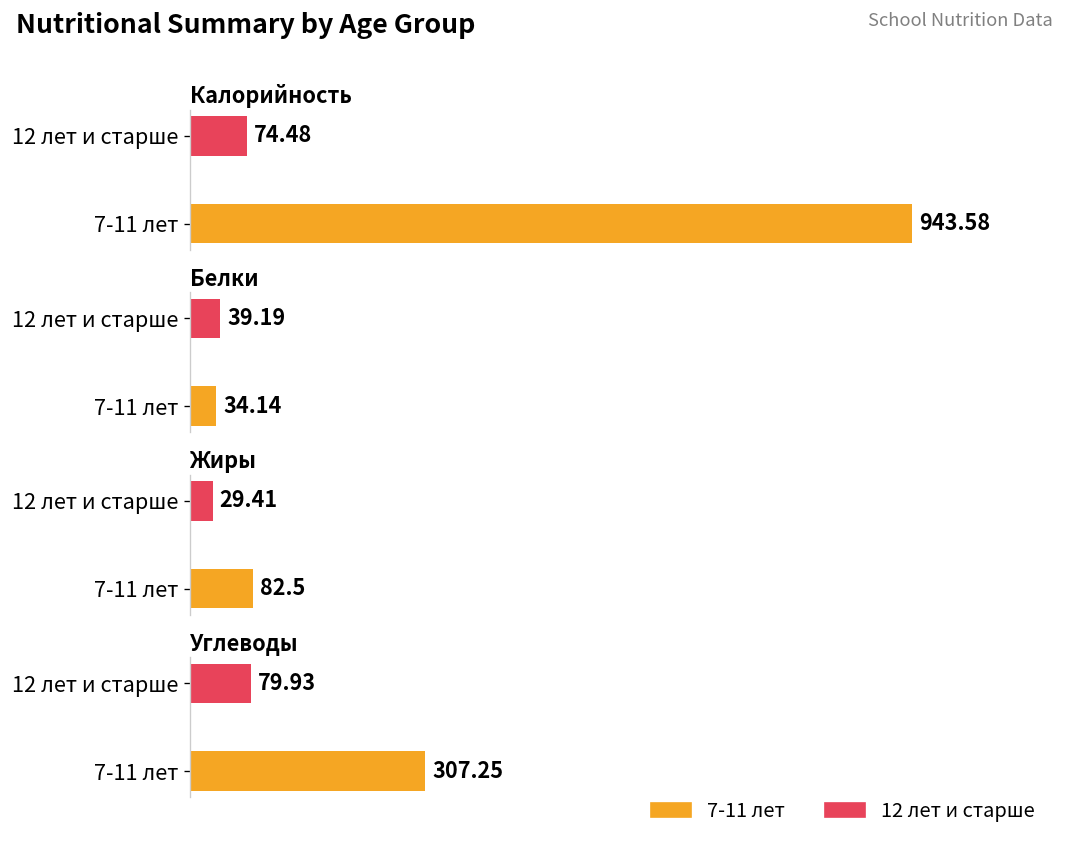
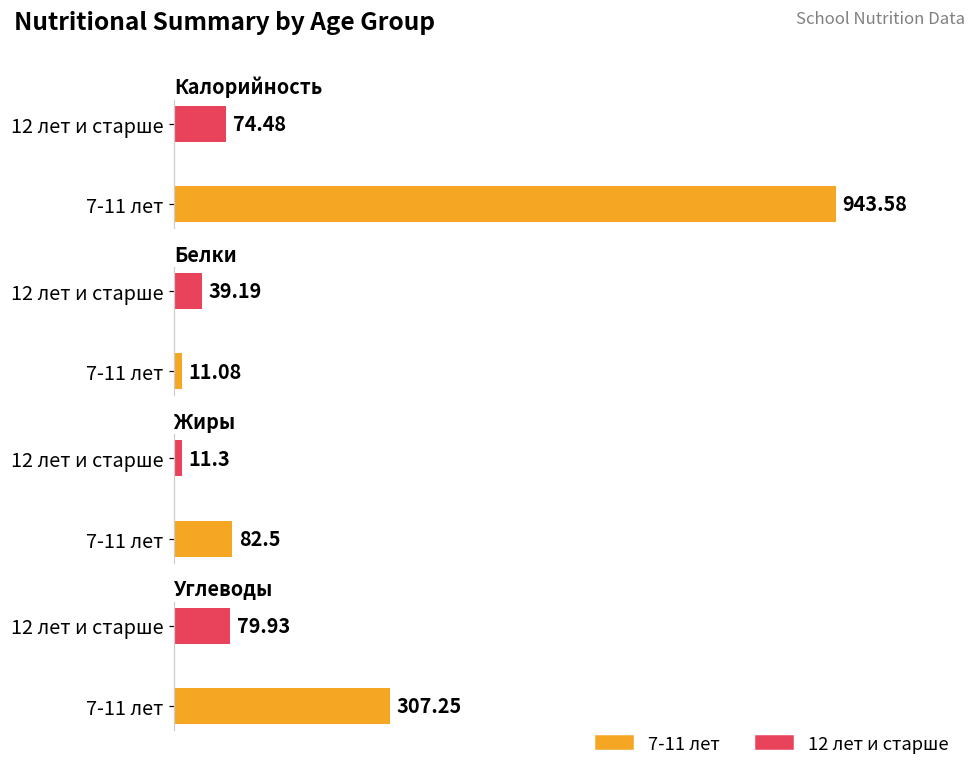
Белки, 7-11 лет: 34.14 -> 11.08
Жиры, 12 лет и старше: 29.41 -> 11.3
